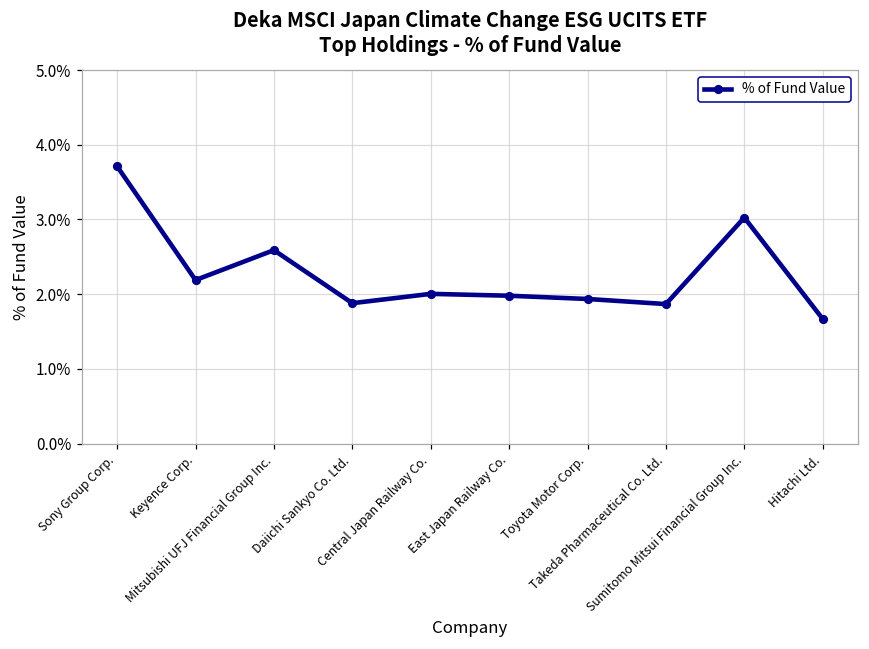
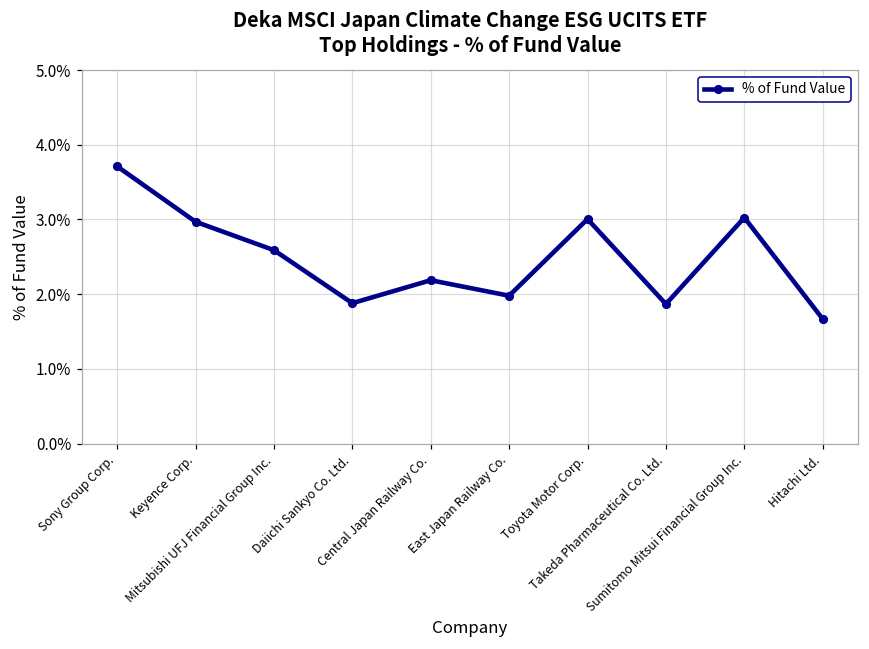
Keyence Corp.: 2.2% -> 3.0%
Central Japan Railway Co.: 2.0% -> 2.2%
Toyota Motor Corp.: 1.9% -> 3.0%
